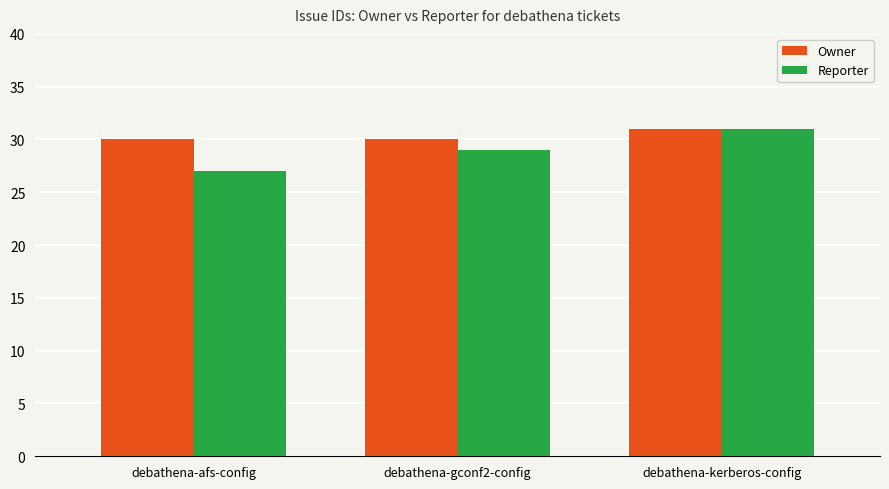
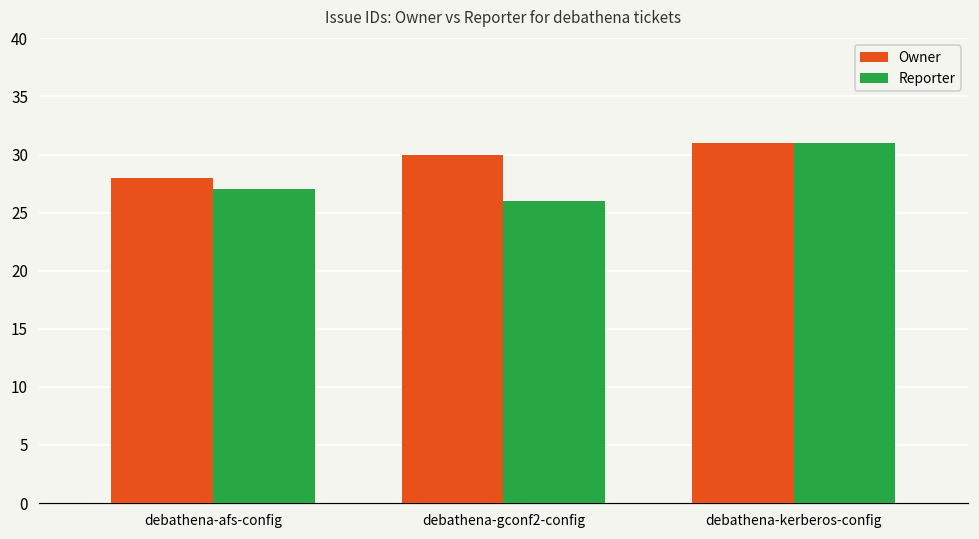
Owner, debathena-afs-config: 30 -> 28
Reporter, debathena-gconf2-config: 29 -> 26
